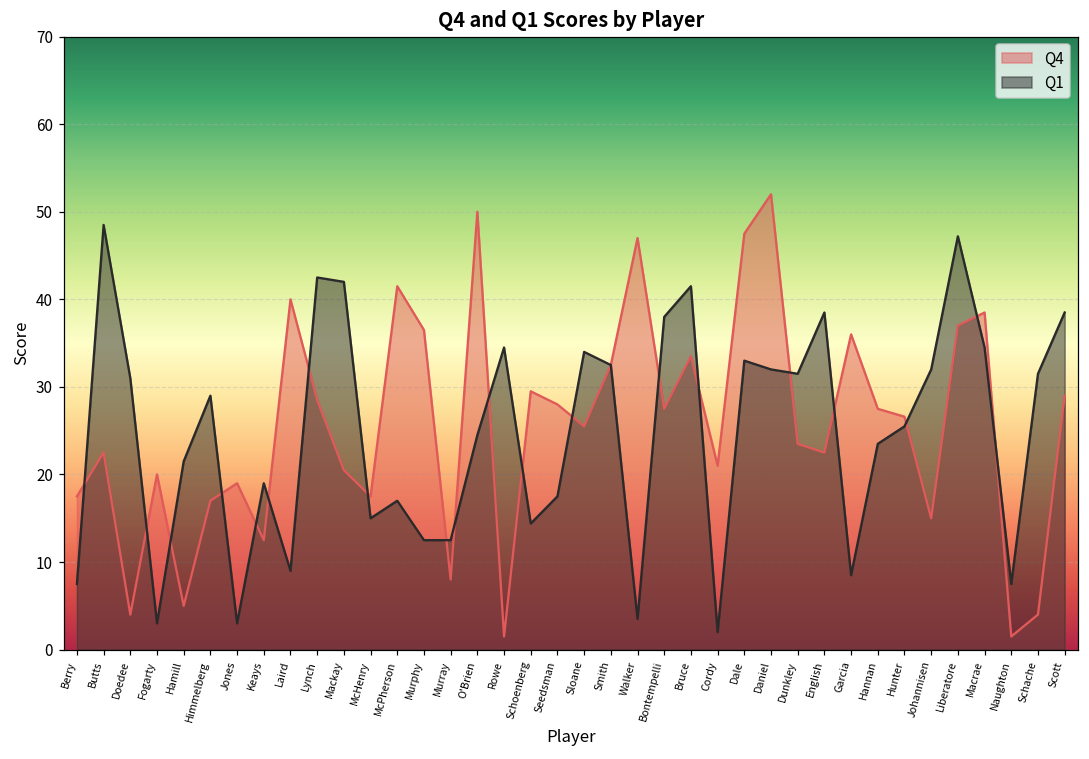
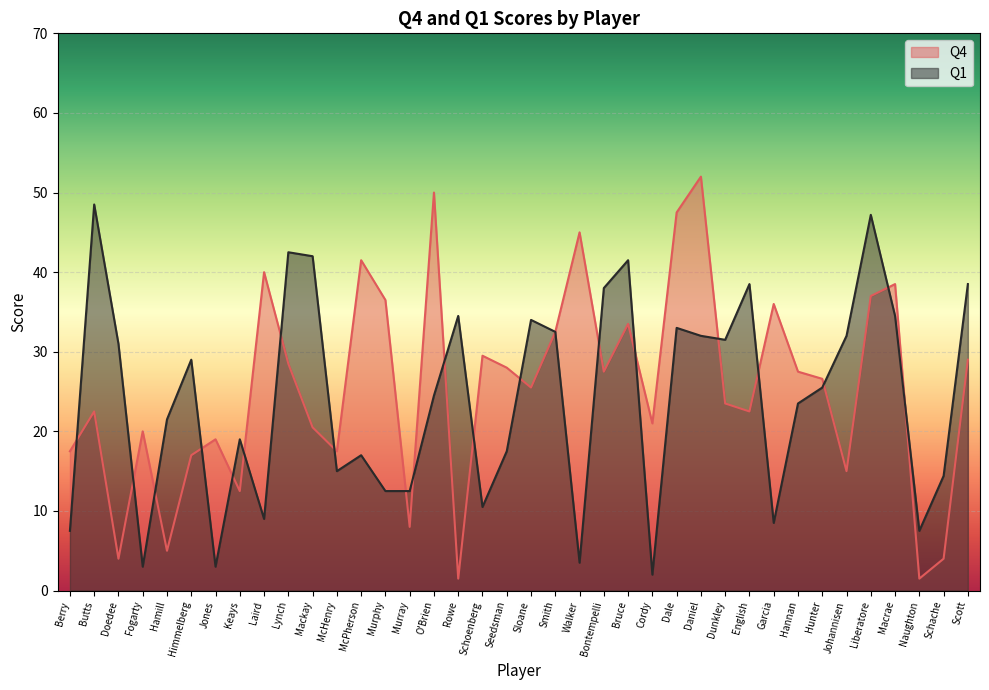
Q1, Schoenberg: 14 -> 11
Q4, Walker: 47 -> 45
Q1, Schache: 32 -> 14
